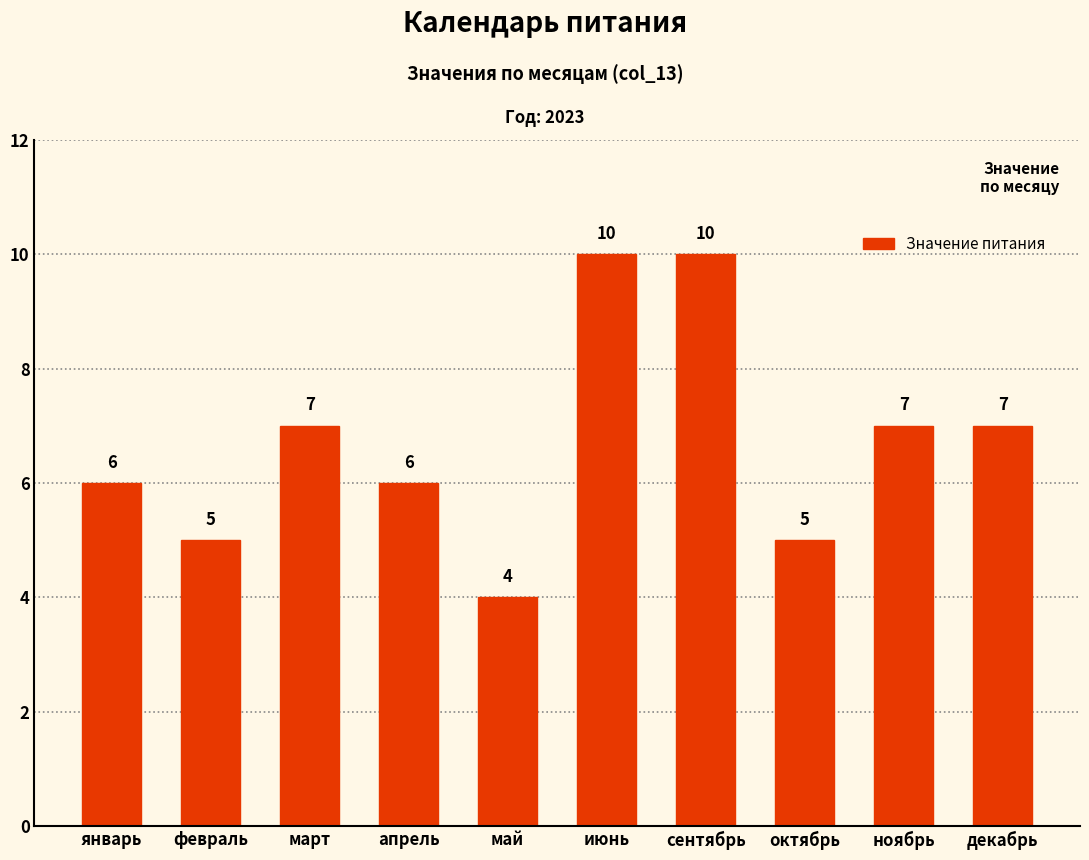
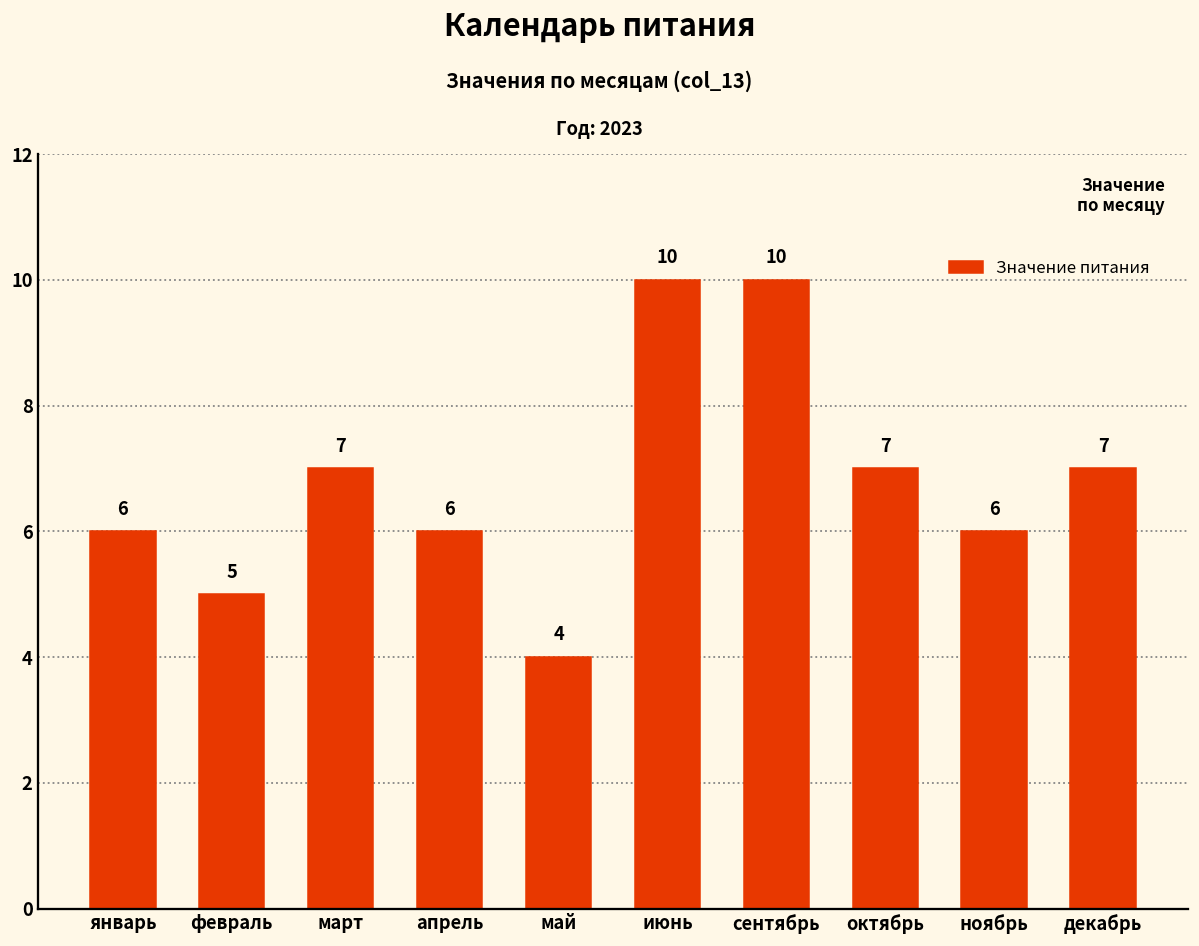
октябрь: 5 -> 7
ноябрь: 7 -> 6
